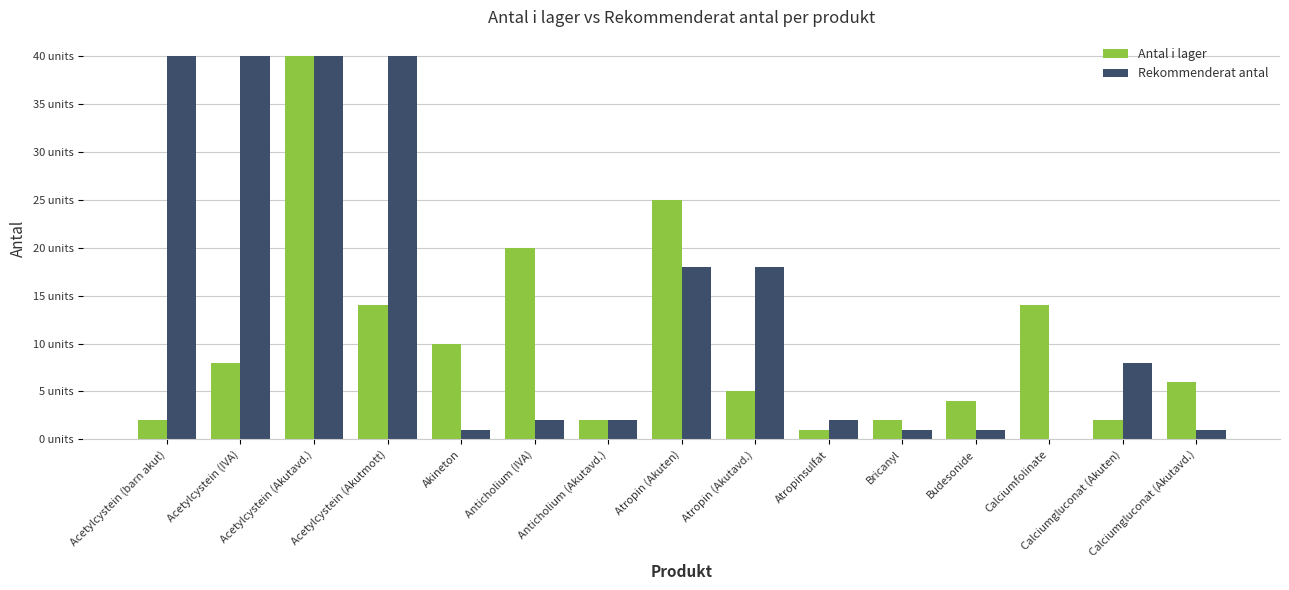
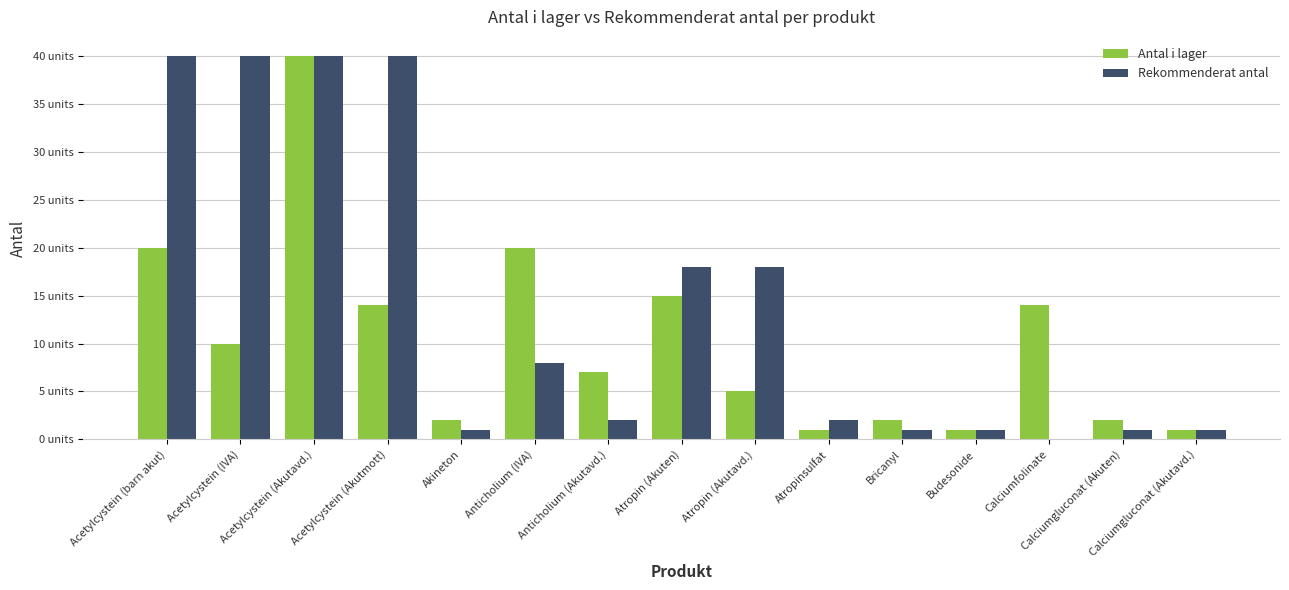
Antal i lager, Acetylcystein (barn akut): 2 units -> 20 units
Antal i lager, Acetylcystein (IVA): 8 units -> 10 units
Antal i lager, Akineton: 10 units -> 2 units
Rekommenderat antal, Anticholium (IVA): 2 units -> 8 units
Antal i lager, Anticholium (Akutavd.): 2 units -> 7 units
Antal i lager, Atropin (Akuten): 25 units -> 15 units
Antal i lager, Budesonide: 4 units -> 1 units
Rekommenderat antal, Calciumgluconat (Akuten): 8 units -> 1 units
Antal i lager, Calciumgluconat (Akutavd.): 6 units -> 1 units
